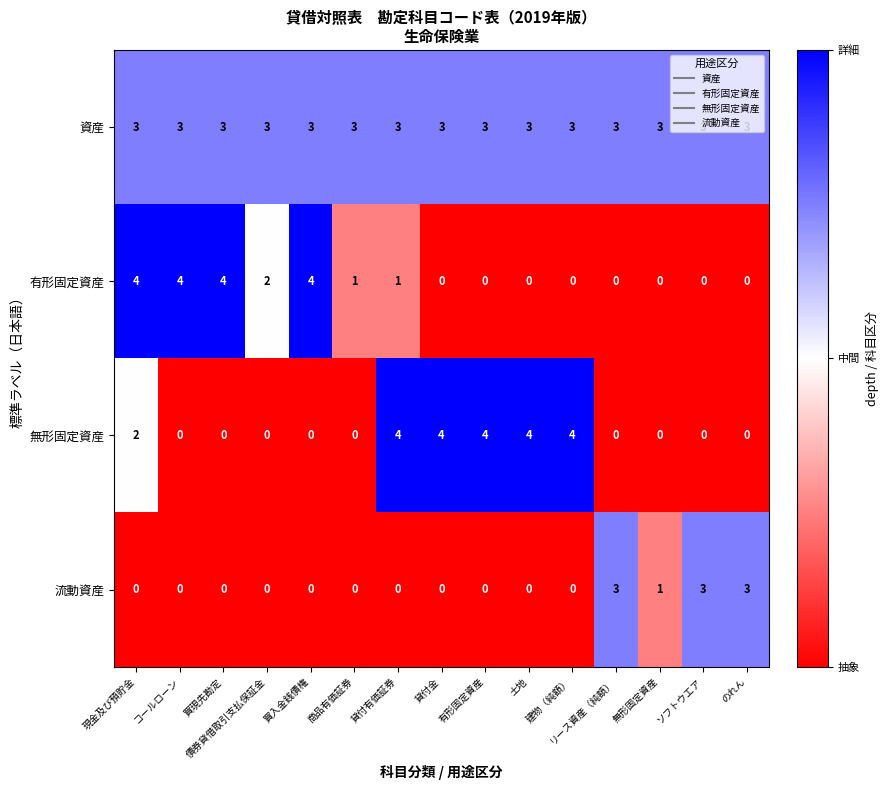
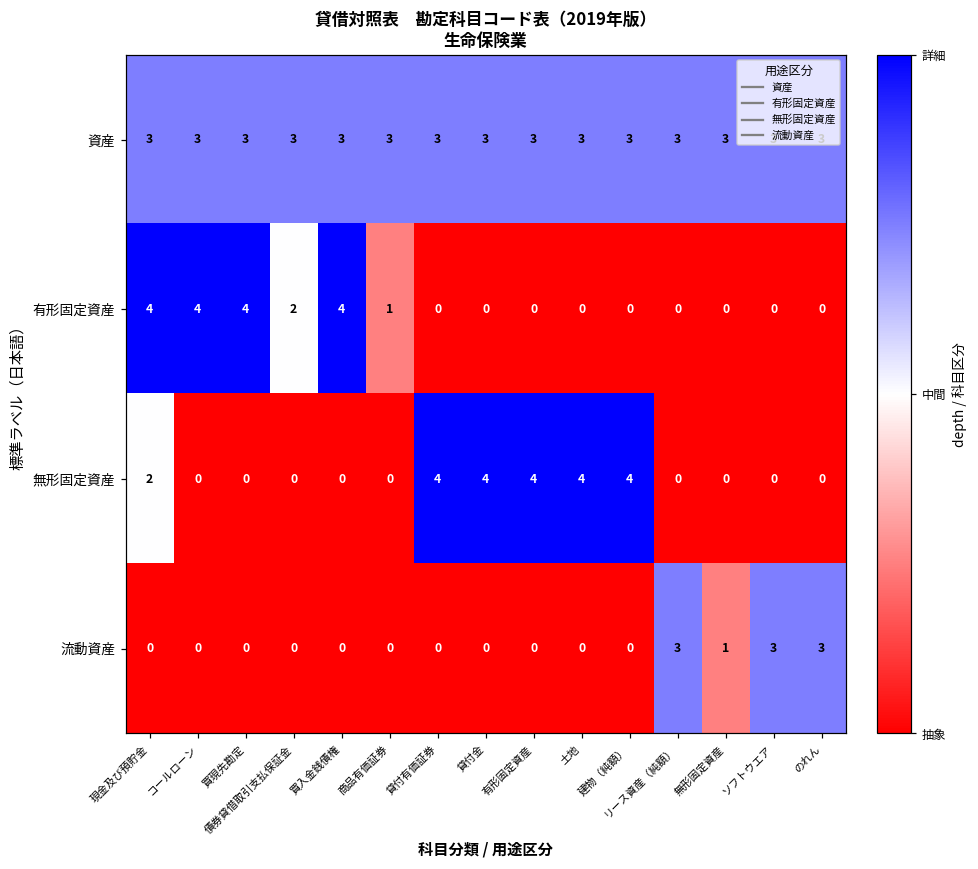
有形固定資産, 貸付有価証券: 1 -> 0
